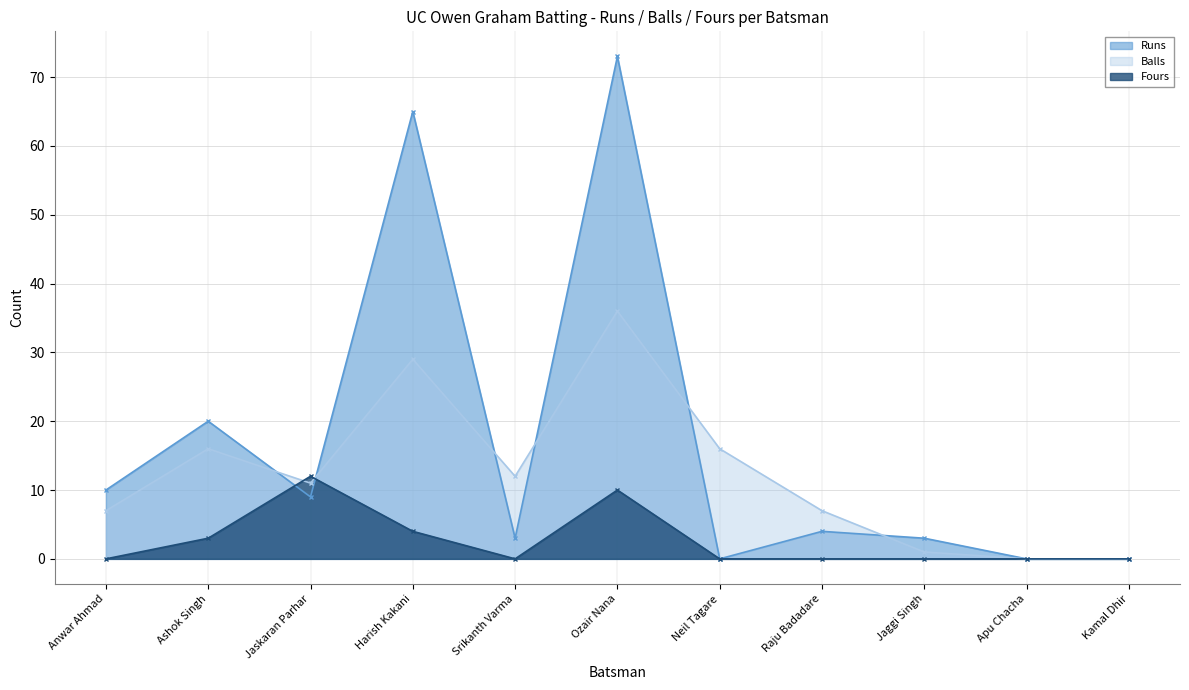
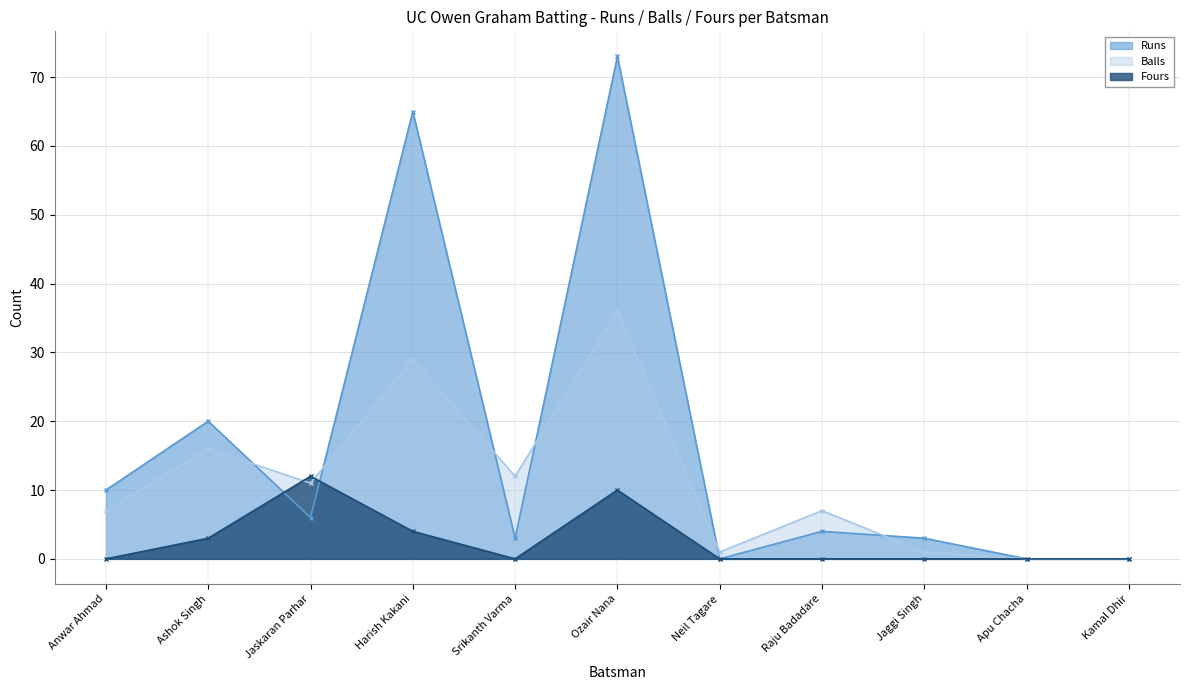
Runs, Jaskaran Parhar: 9 -> 6
Balls, Neil Tagare: 16 -> 1
